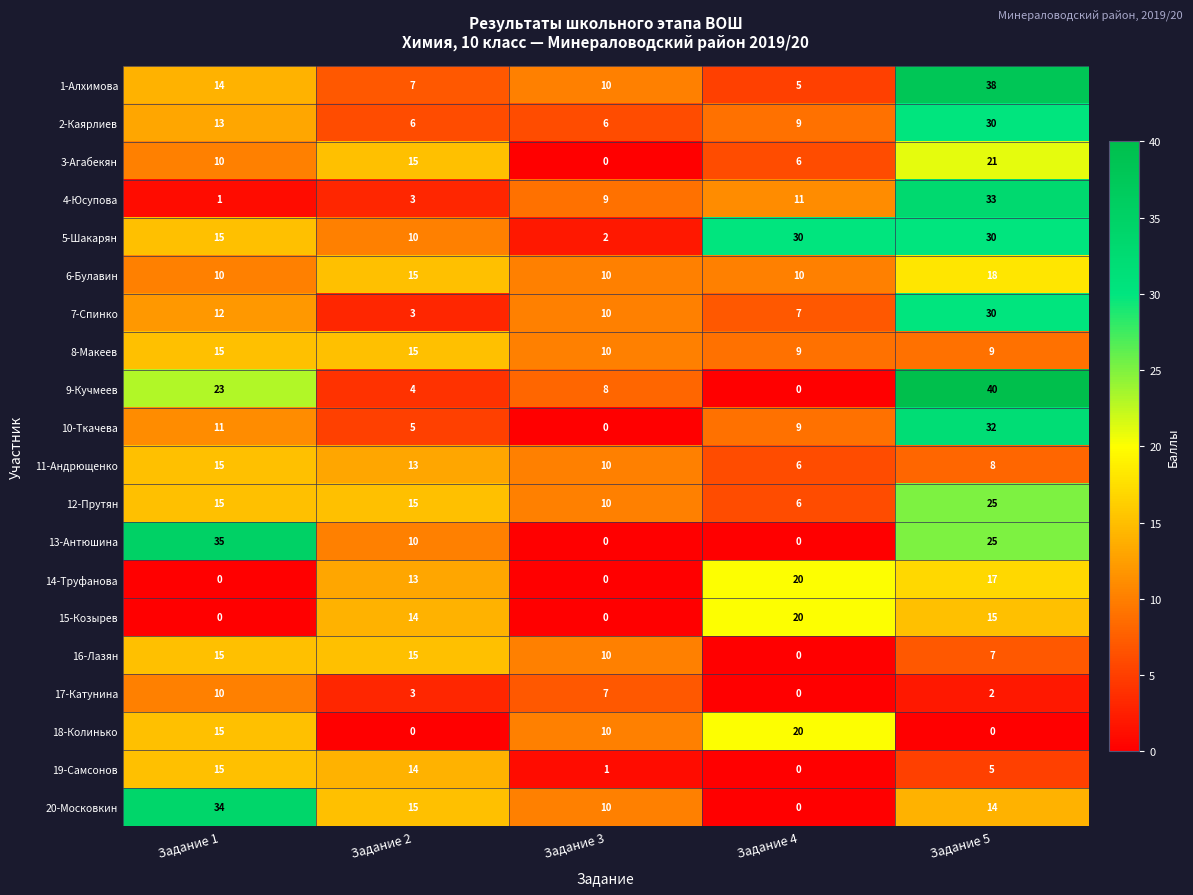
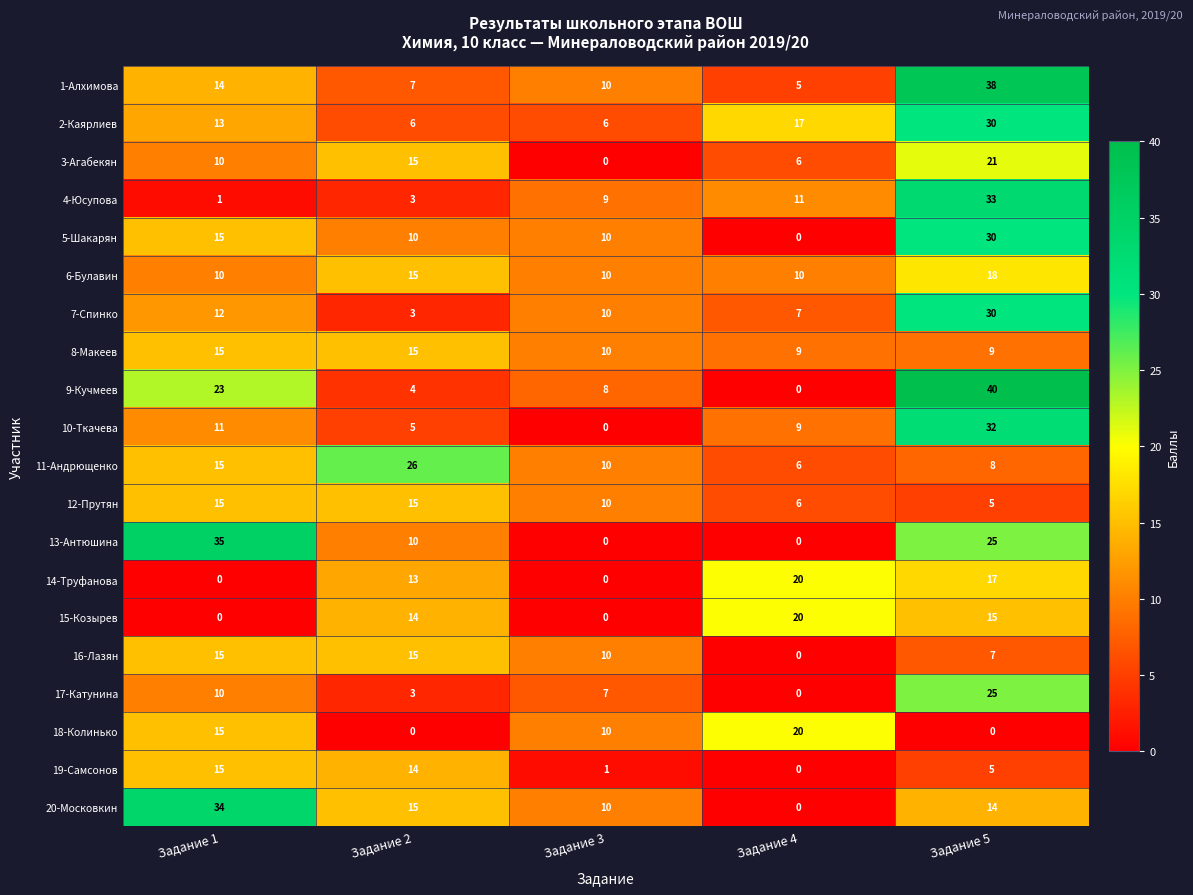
2-Каярлиев, Задание 4: 9 -> 17
5-Шакарян, Задание 3: 2 -> 10
5-Шакарян, Задание 4: 30 -> 0
11-Андрющенко, Задание 2: 13 -> 26
12-Прутян, Задание 5: 25 -> 5
17-Катунина, Задание 5: 2 -> 25
